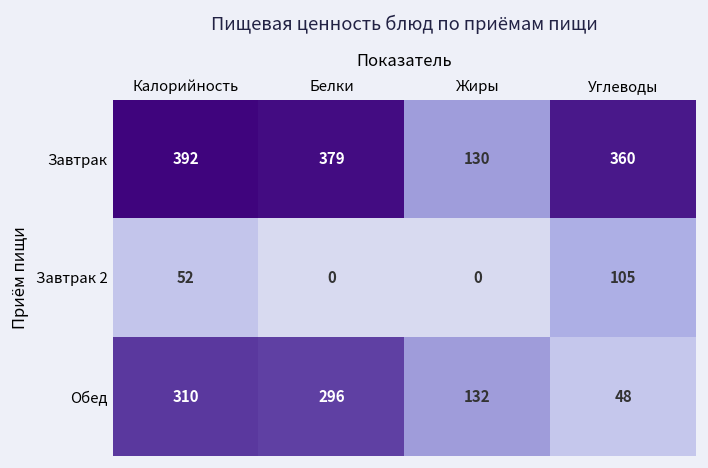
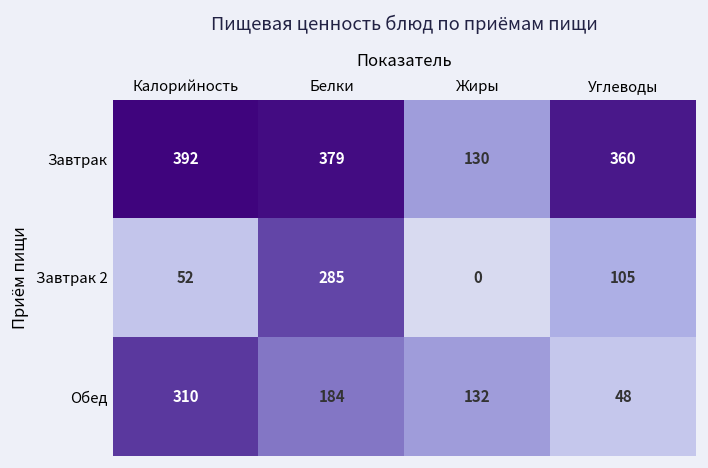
Завтрак 2, Белки: 0 -> 285
Обед, Белки: 296 -> 184
